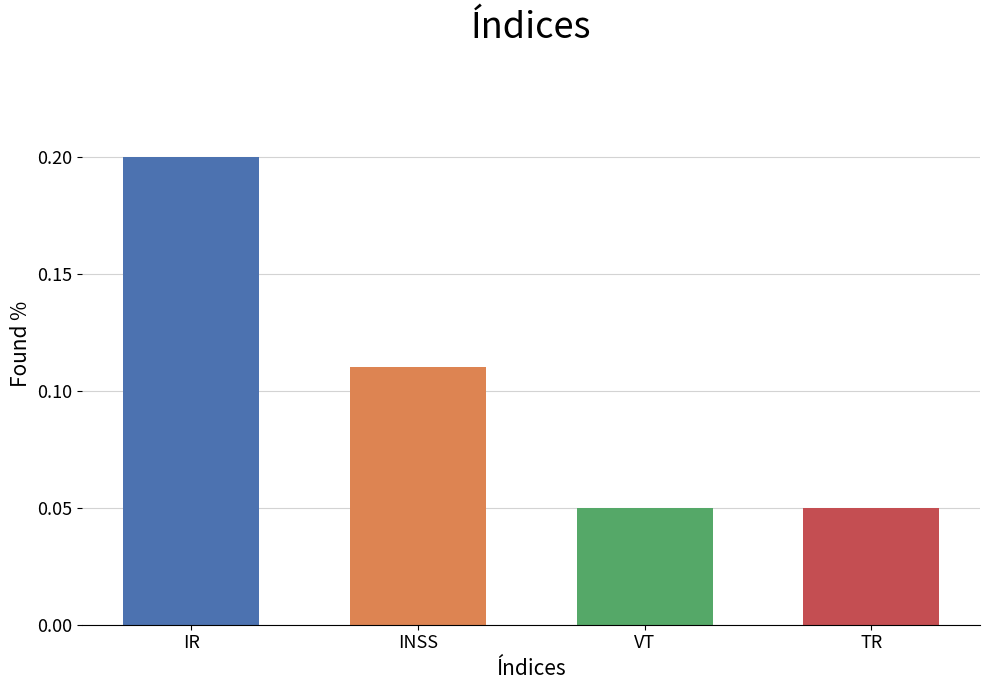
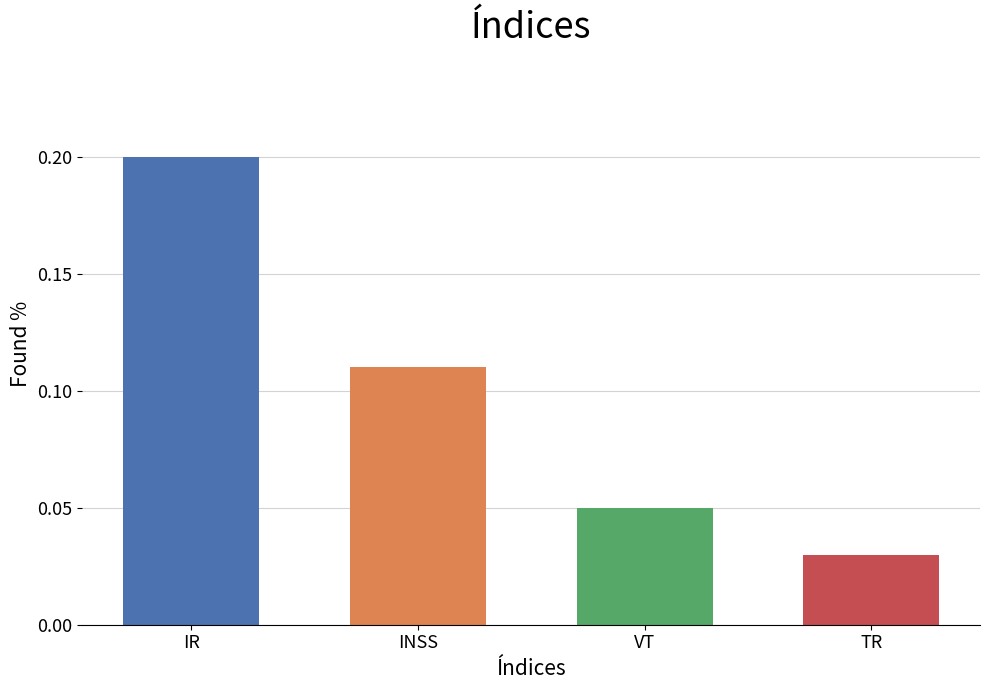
TR: 0.05 -> 0.03
